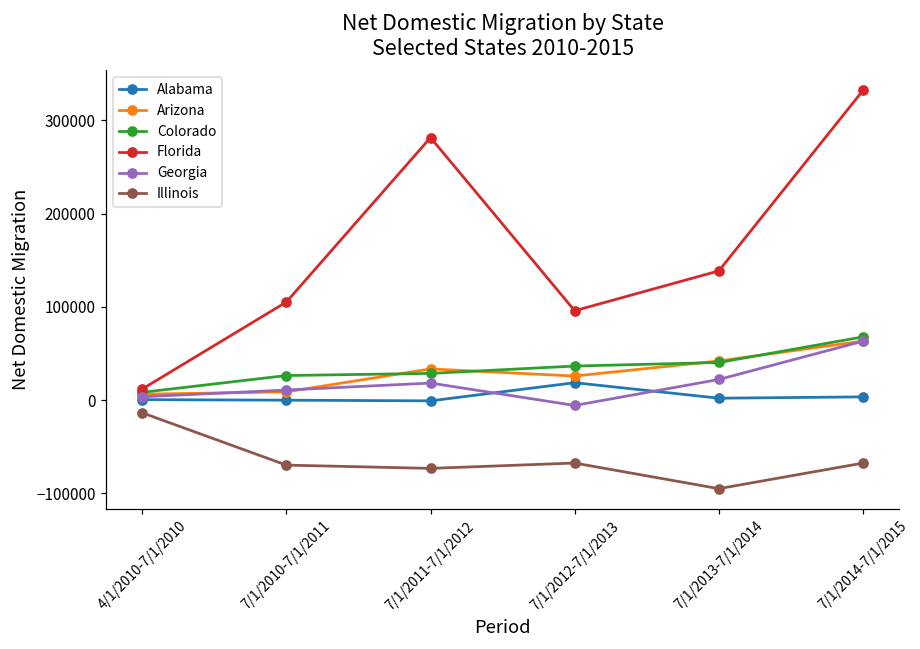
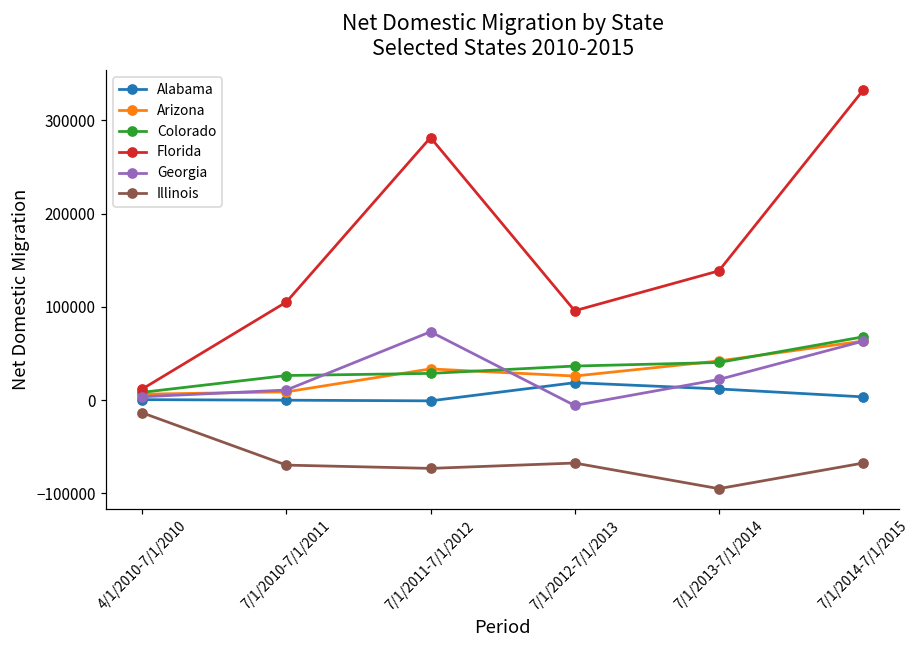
Georgia, 7/1/2011-7/1/2012: 20000 -> 70000
Alabama, 7/1/2013-7/1/2014: 0 -> 10000
